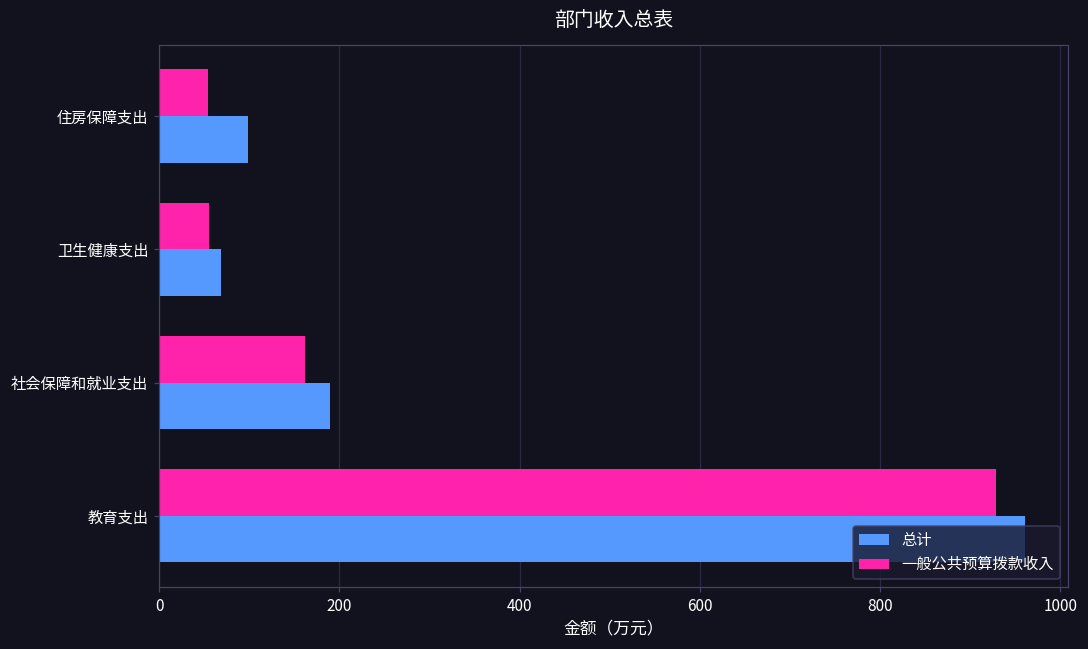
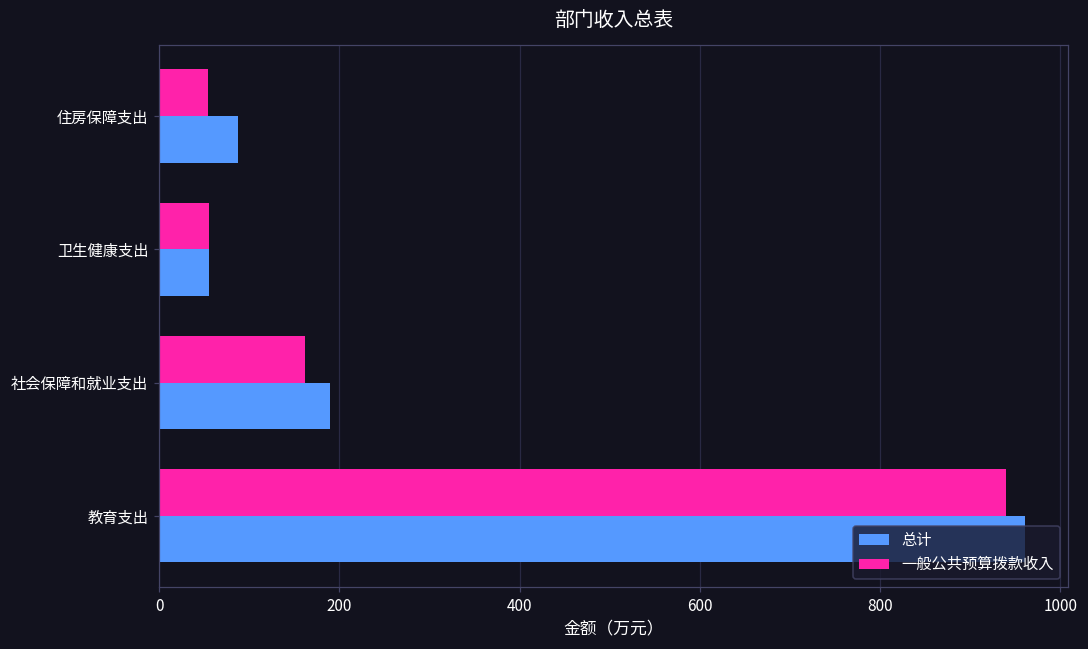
总计, 住房保障支出: 100 -> 90
总计, 卫生健康支出: 70 -> 60
一般公共预算拨款收入, 教育支出: 930 -> 940
